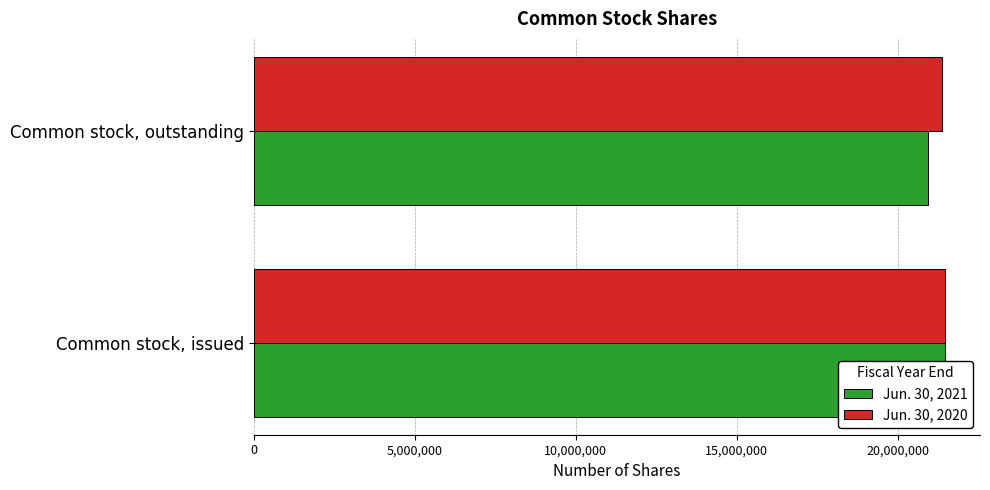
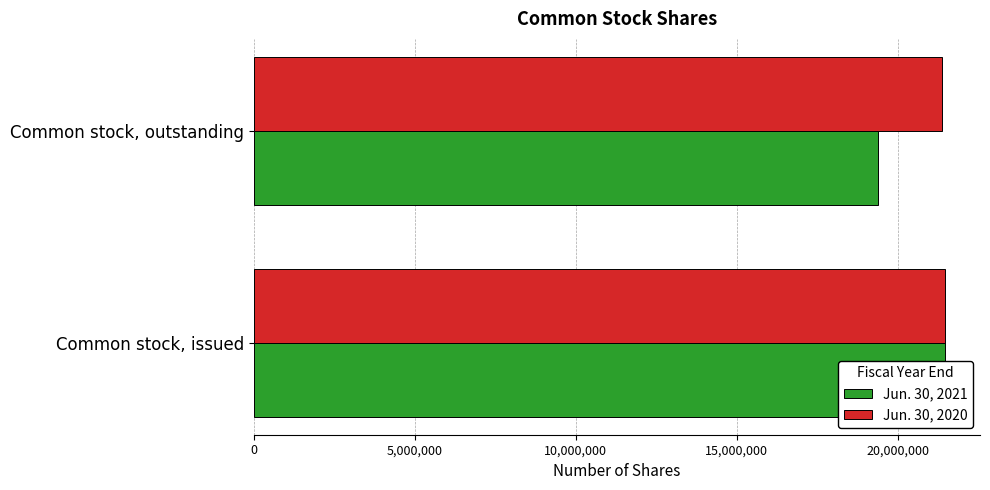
Jun. 30, 2021, Common stock, outstanding: 20,900,000 -> 19,400,000
